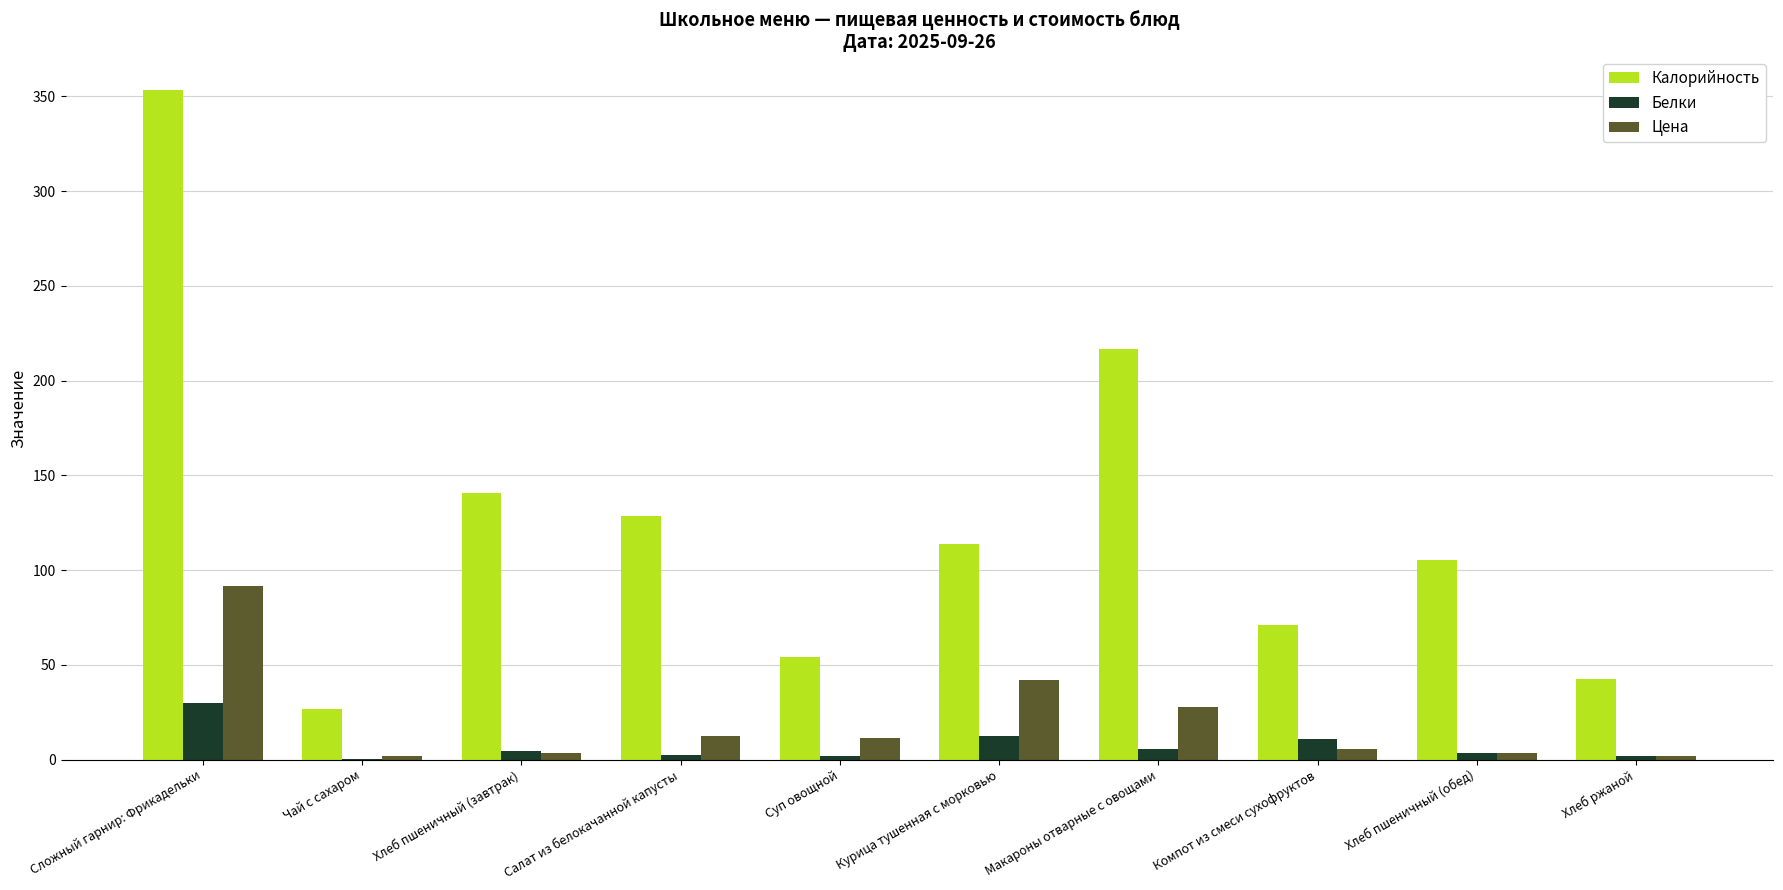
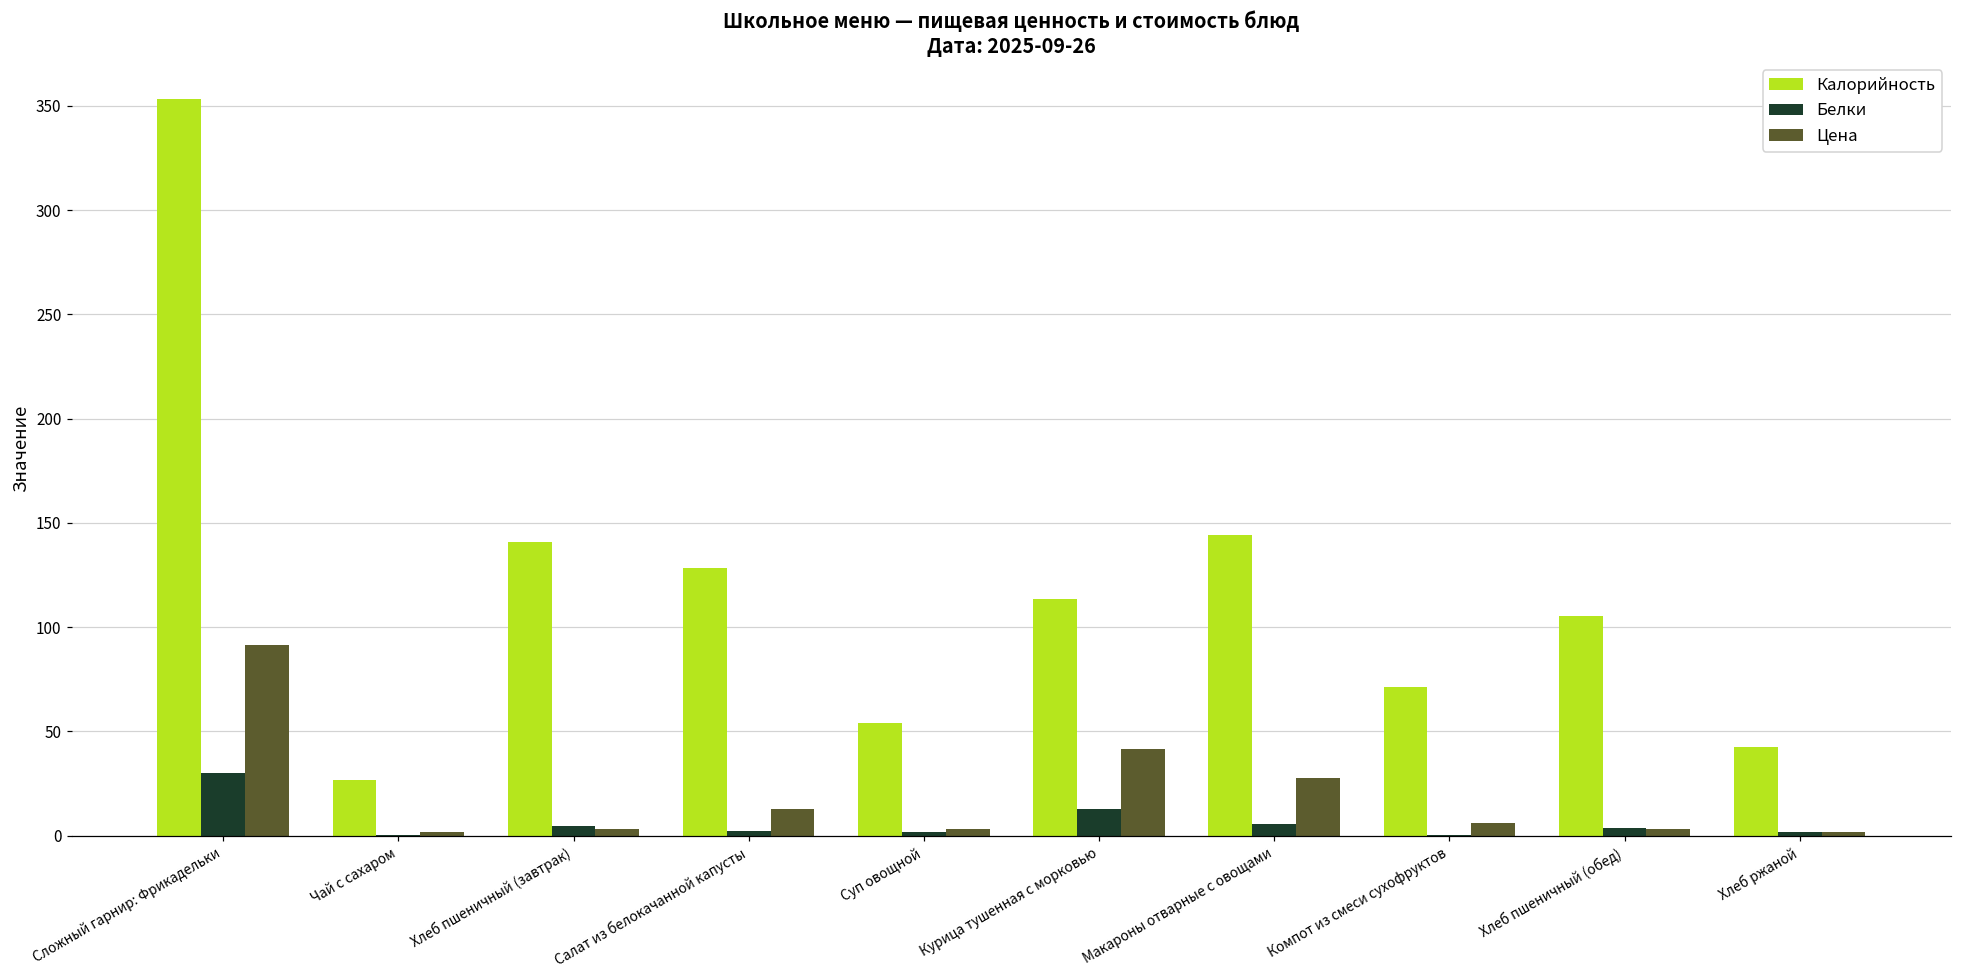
Цена, Суп овощной: 12 -> 3
Калорийность, Макароны отварные с овощами: 217 -> 144
Белки, Компот из смеси сухофруктов: 11 -> 0
